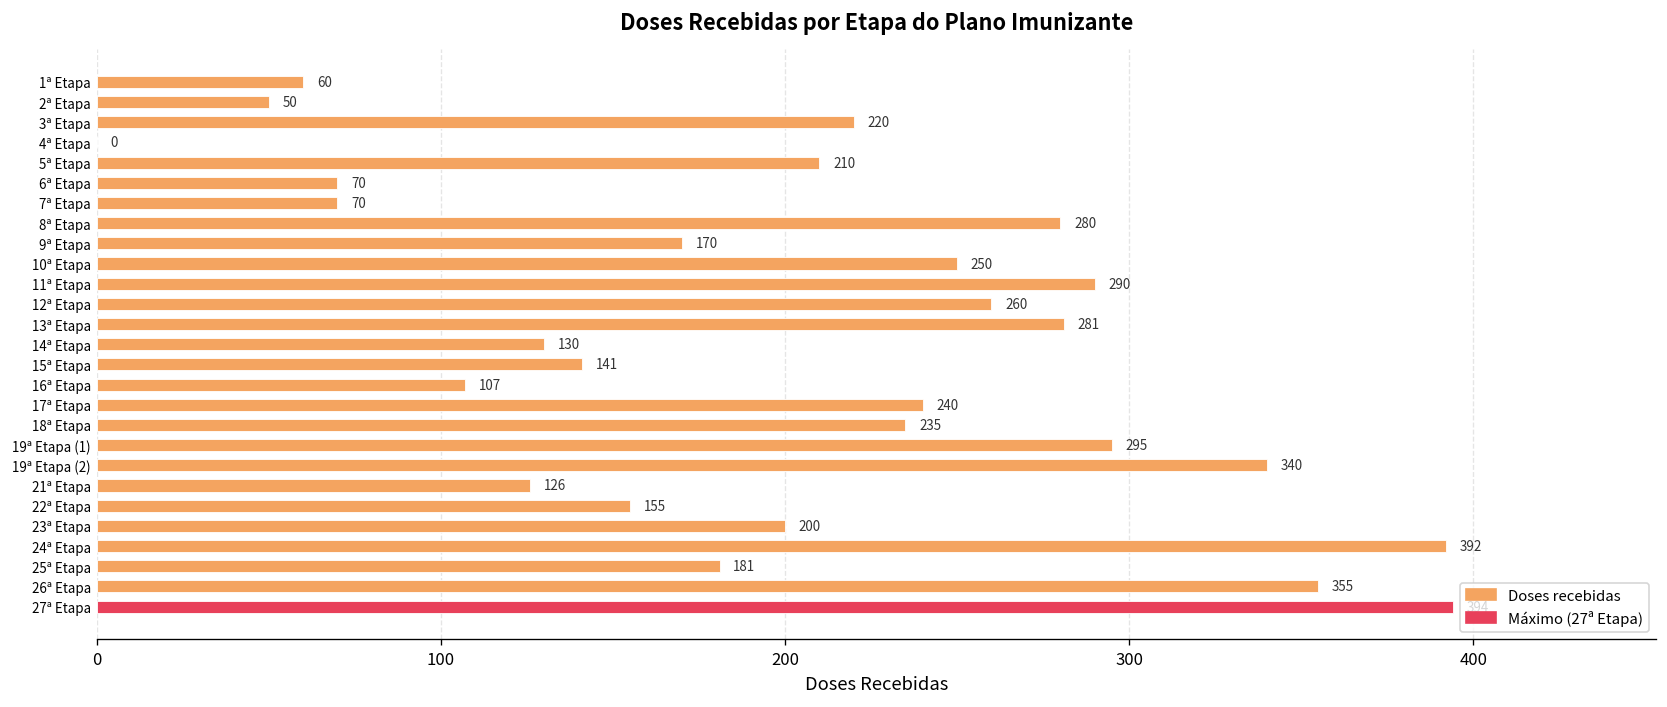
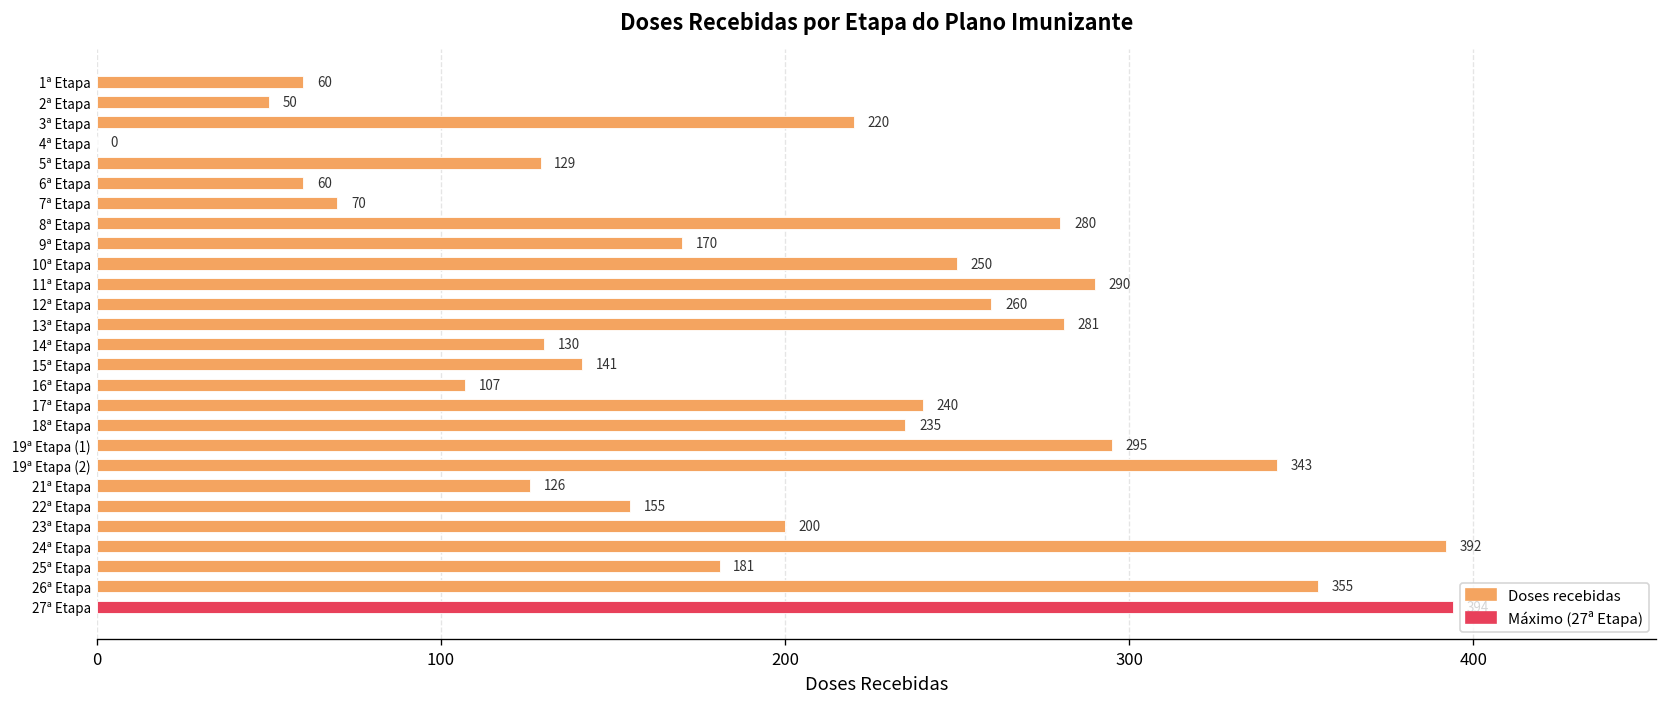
5ª Etapa: 210 -> 129
6ª Etapa: 70 -> 60
19ª Etapa (2): 340 -> 343
